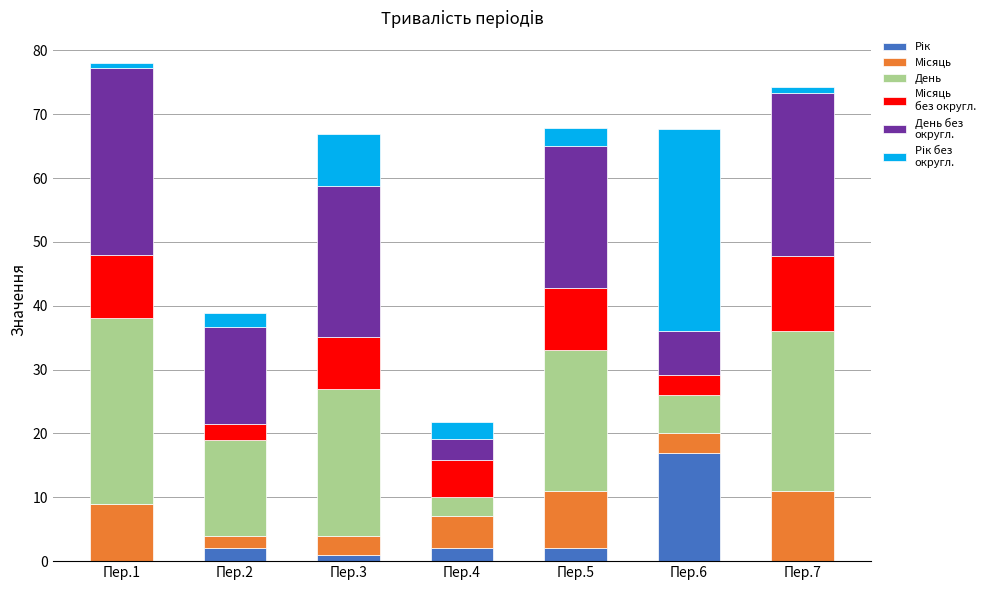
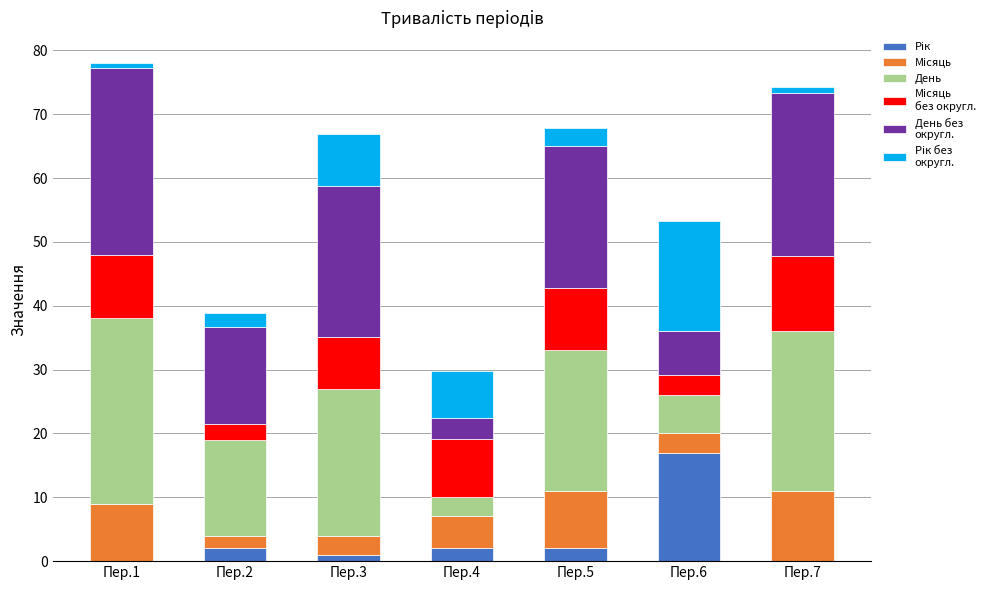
Місяць без округл., Пер.4: 6 -> 9
Рік без округл., Пер.4: 3 -> 7
Рік без округл., Пер.6: 32 -> 17
